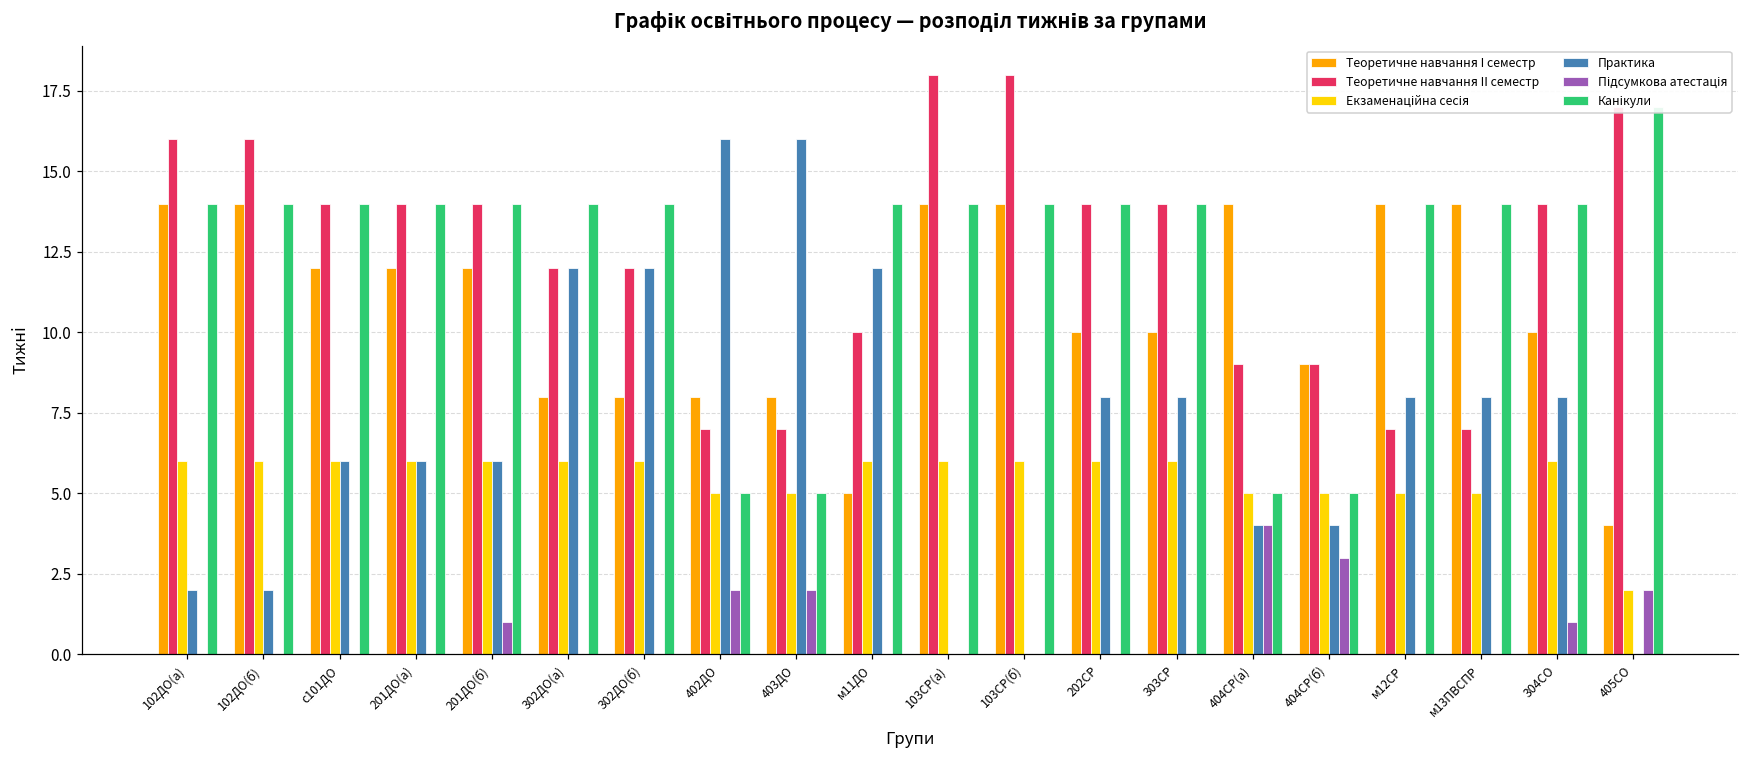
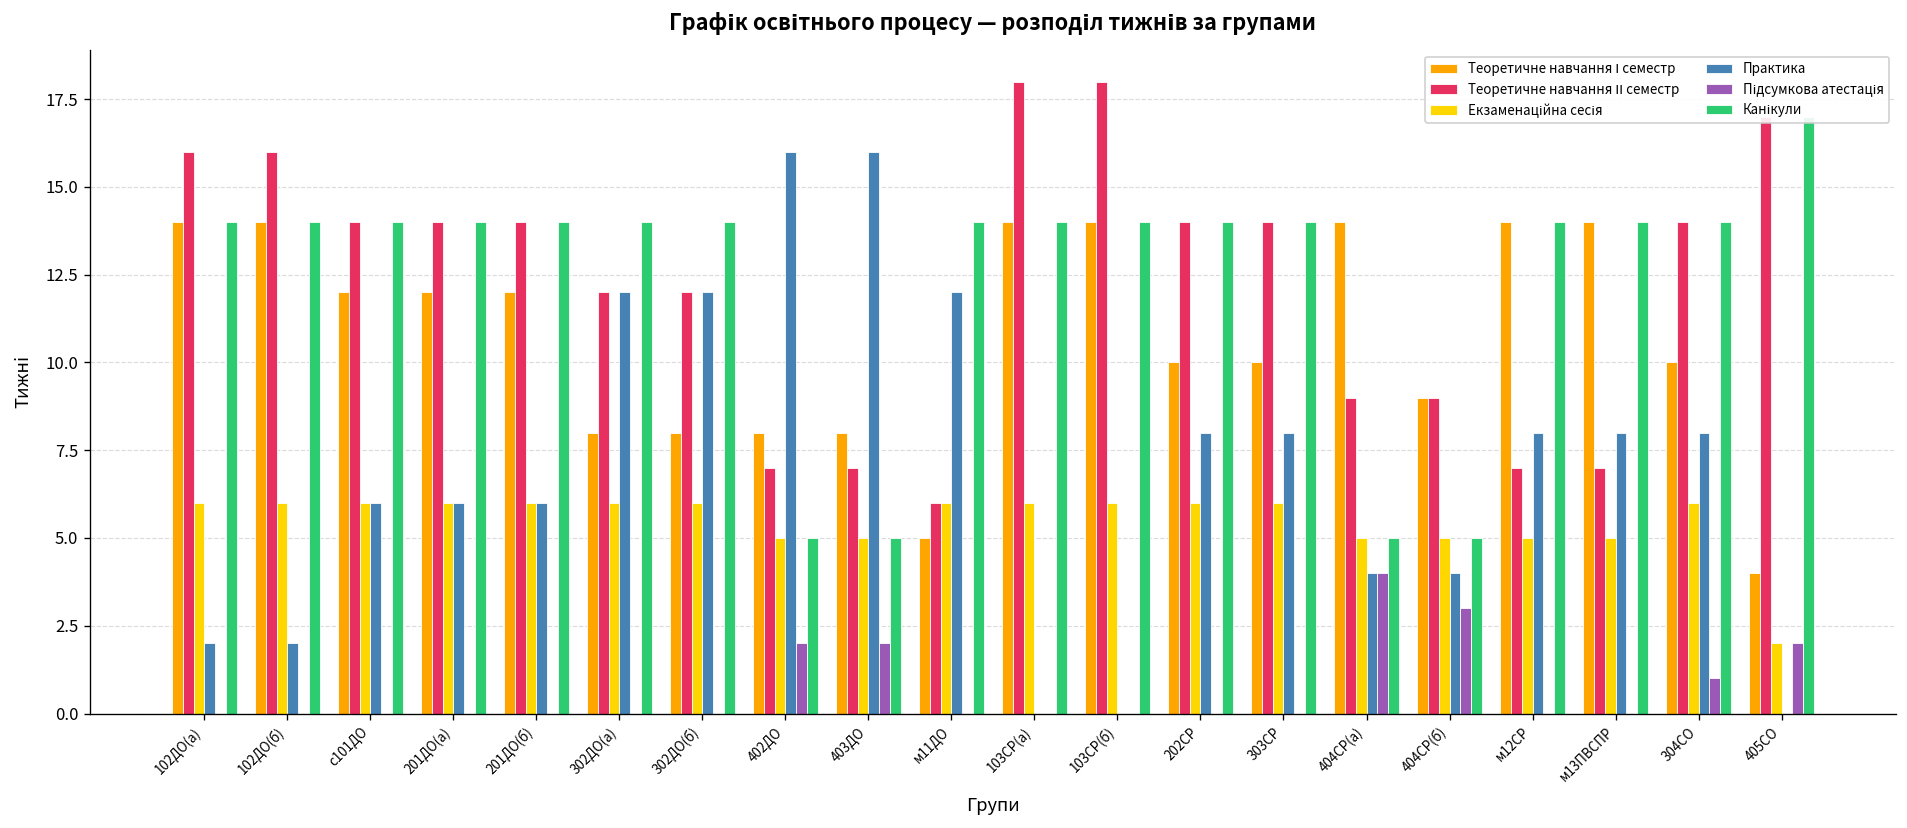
Підсумкова атестація, 201ДО(б): 1 -> 0
Теоретичне навчання ІІ семестр, м11ДО: 10 -> 6
